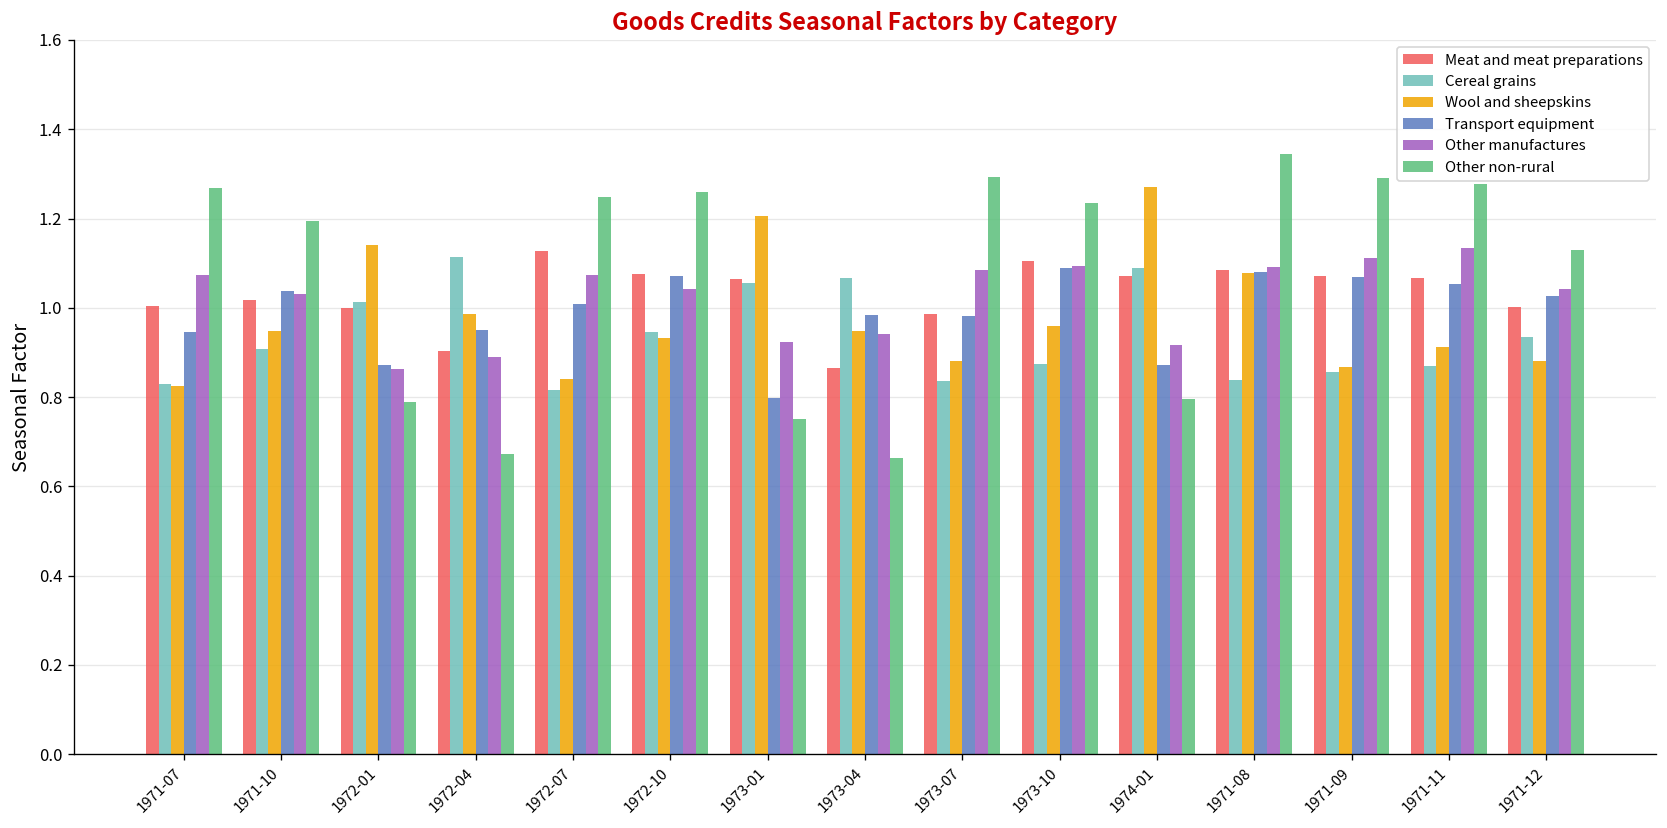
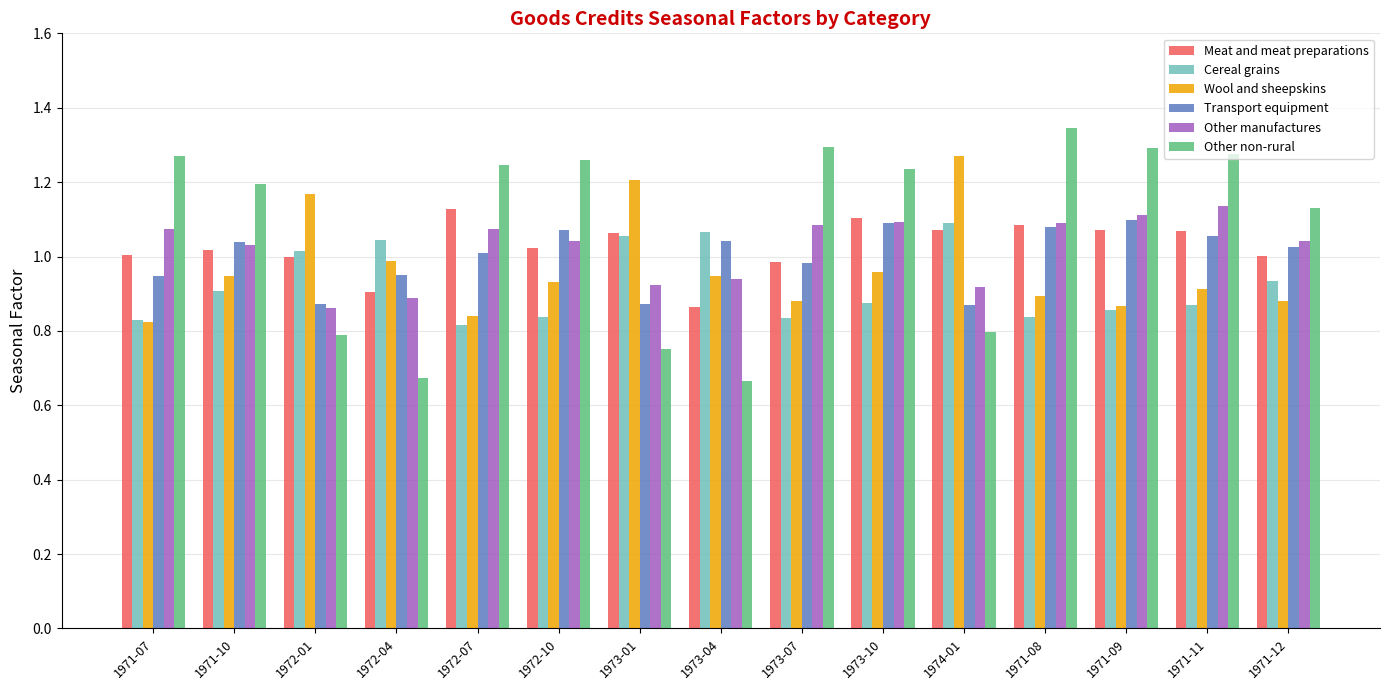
Wool and sheepskins, 1972-01: 1.14 -> 1.17
Cereal grains, 1972-04: 1.11 -> 1.04
Meat and meat preparations, 1972-10: 1.07 -> 1.02
Cereal grains, 1972-10: 0.95 -> 0.84
Transport equipment, 1973-01: 0.80 -> 0.87
Transport equipment, 1973-04: 0.98 -> 1.04
Wool and sheepskins, 1971-08: 1.08 -> 0.89
Transport equipment, 1971-09: 1.07 -> 1.10
